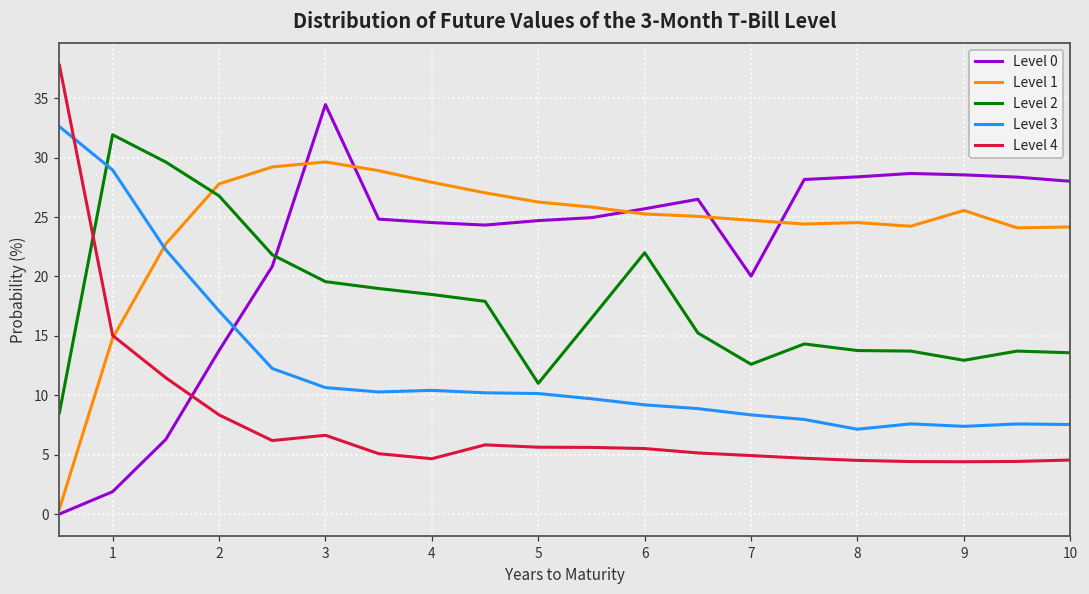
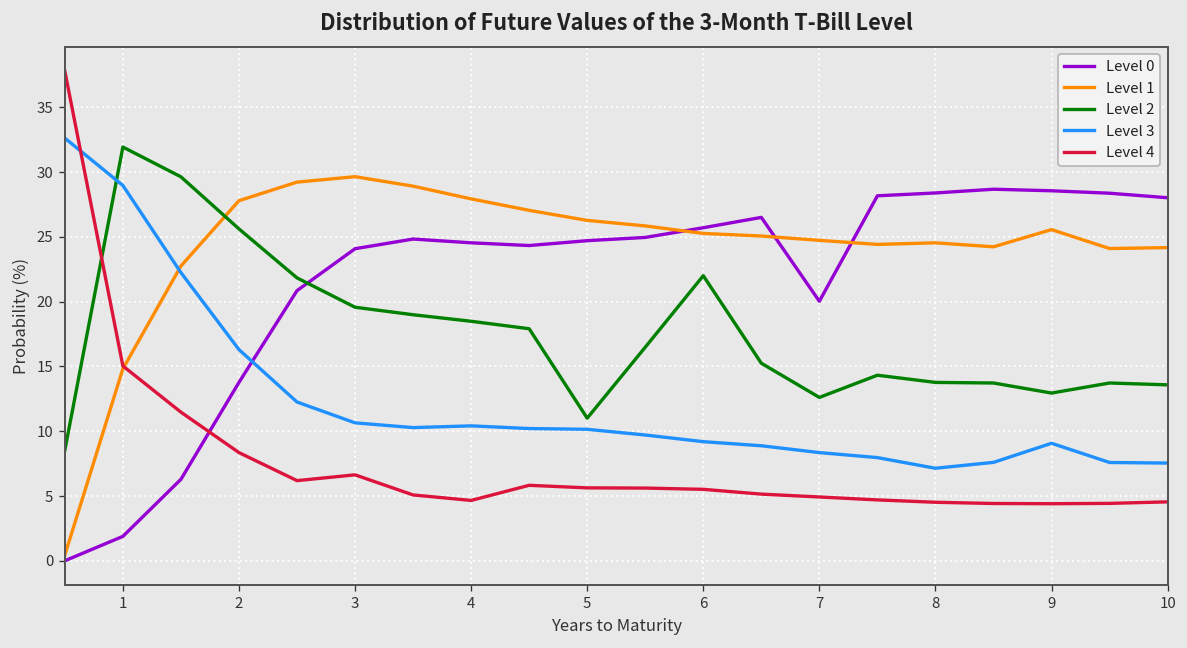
Level 2, 2: 26.8 -> 25.6
Level 3, 2: 17.1 -> 16.3
Level 0, 3: 34.5 -> 24.1
Level 3, 9: 7.4 -> 9.1
